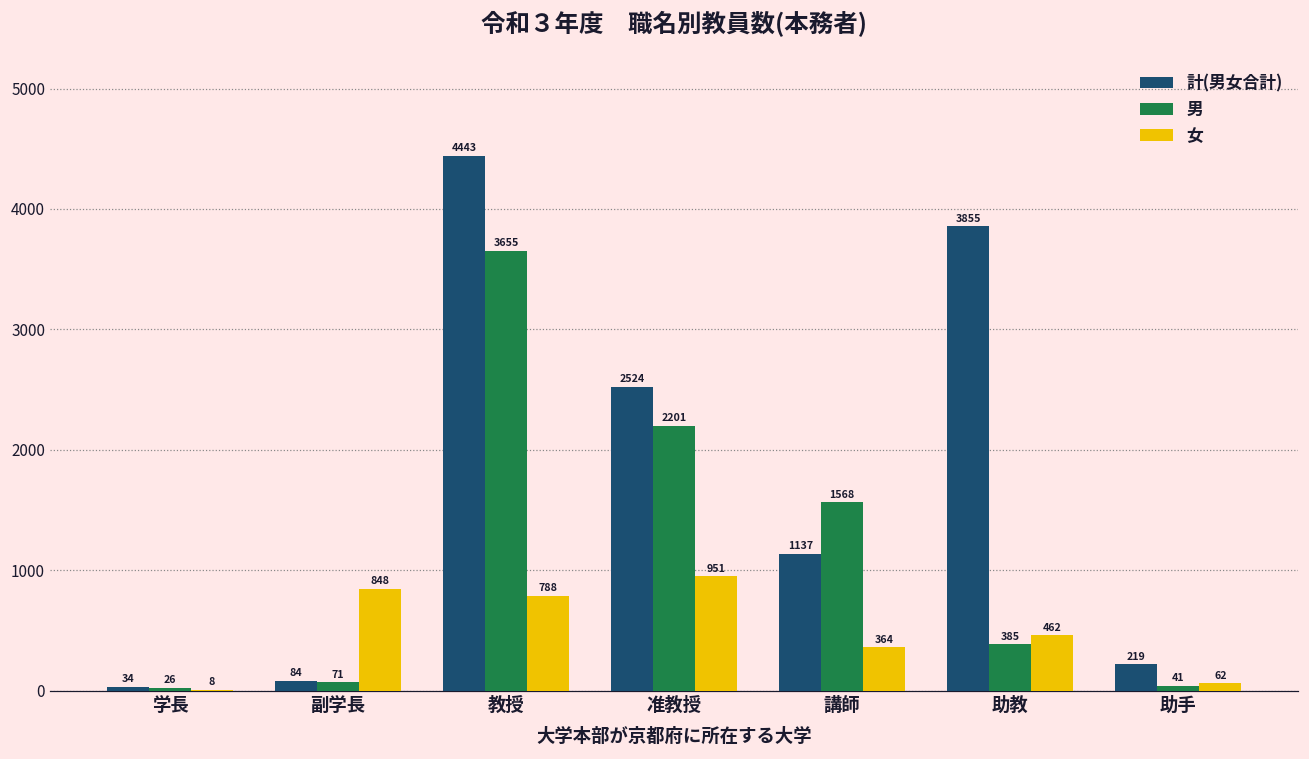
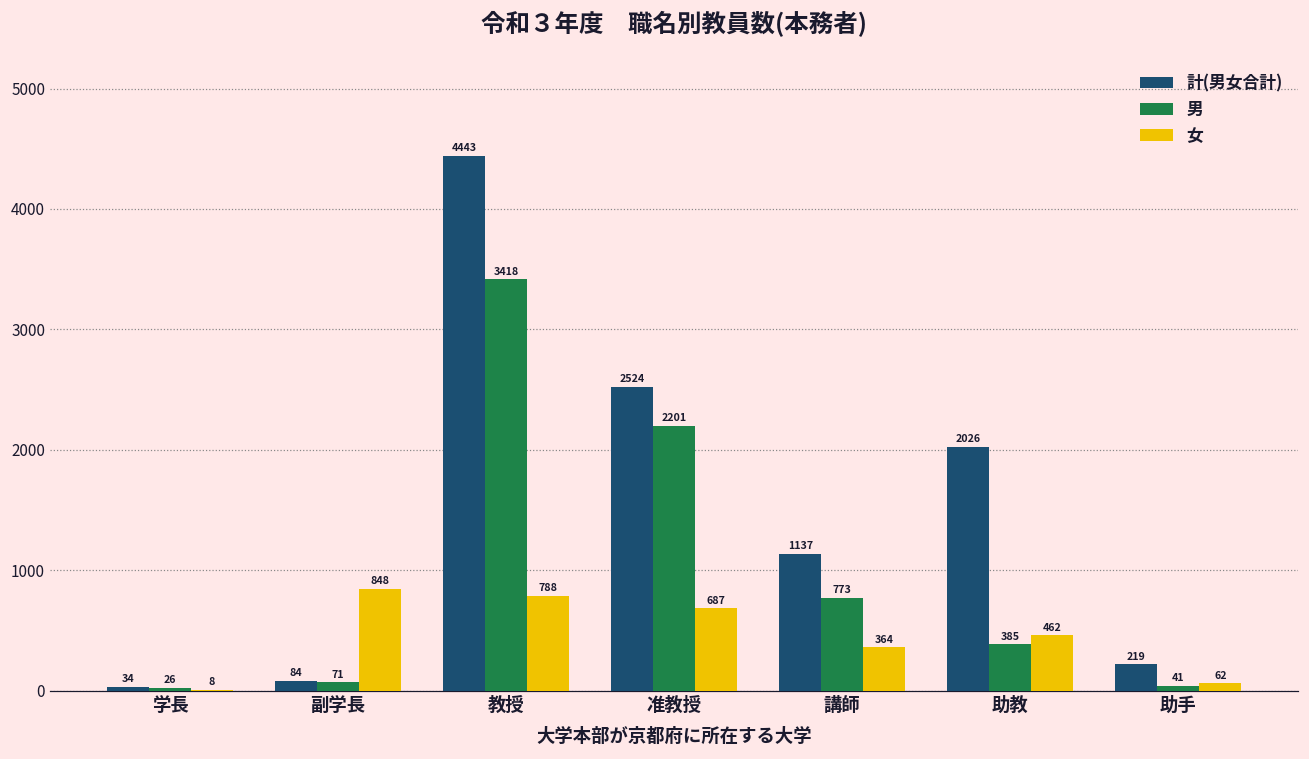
男, 教授: 3655 -> 3418
女, 准教授: 951 -> 687
男, 講師: 1568 -> 773
計(男女合計), 助教: 3855 -> 2026
